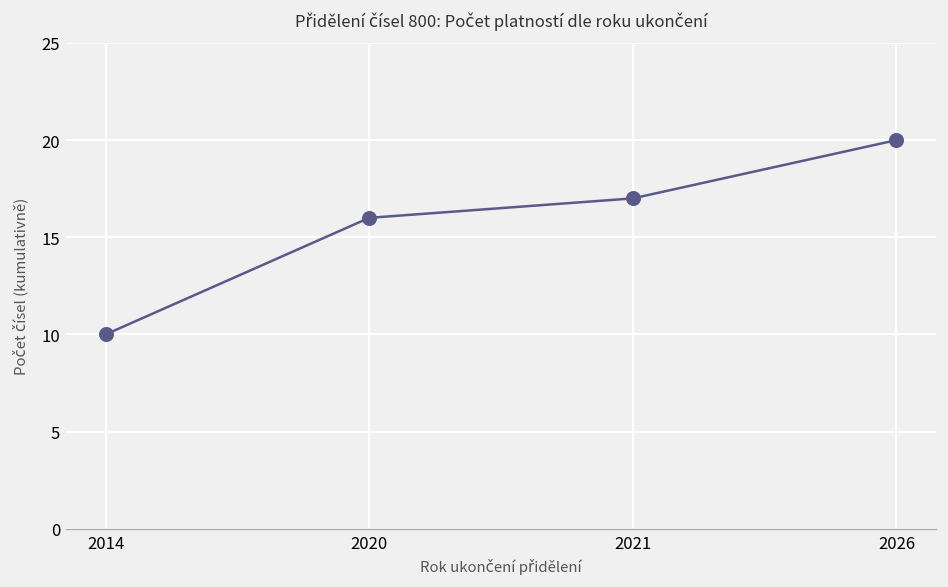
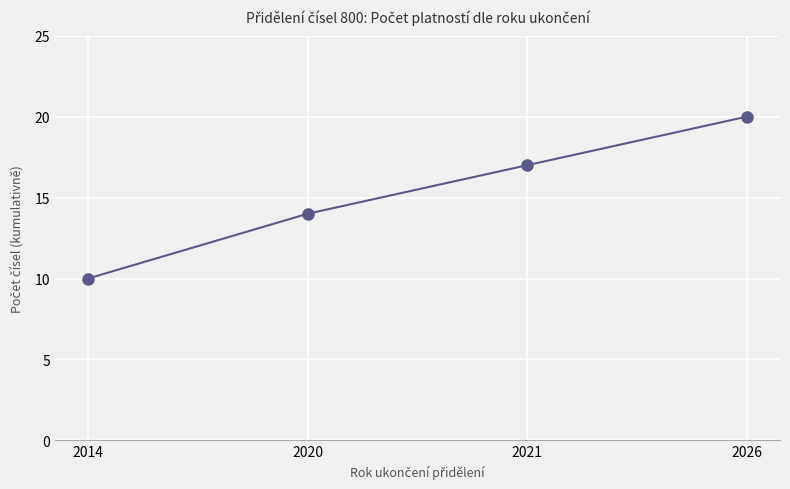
2020: 16 -> 14
